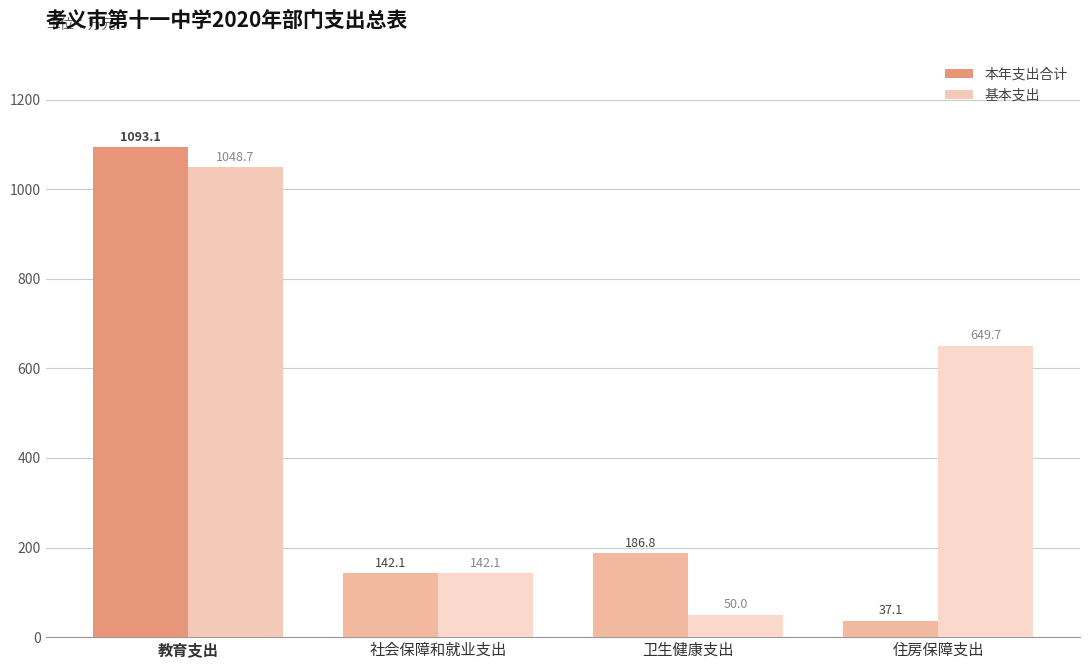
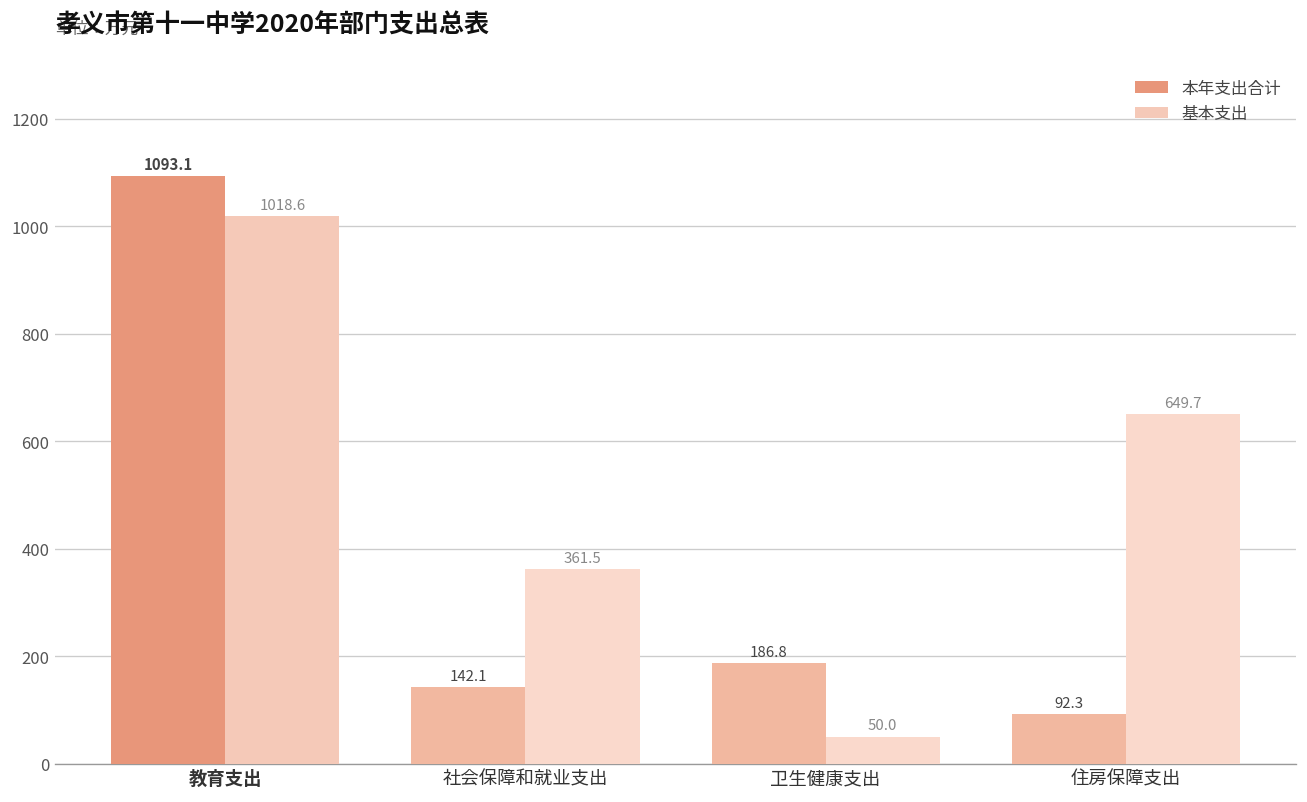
基本支出, 教育支出: 1048.7 -> 1018.6
基本支出, 社会保障和就业支出: 142.1 -> 361.5
本年支出合计, 住房保障支出: 37.1 -> 92.3
